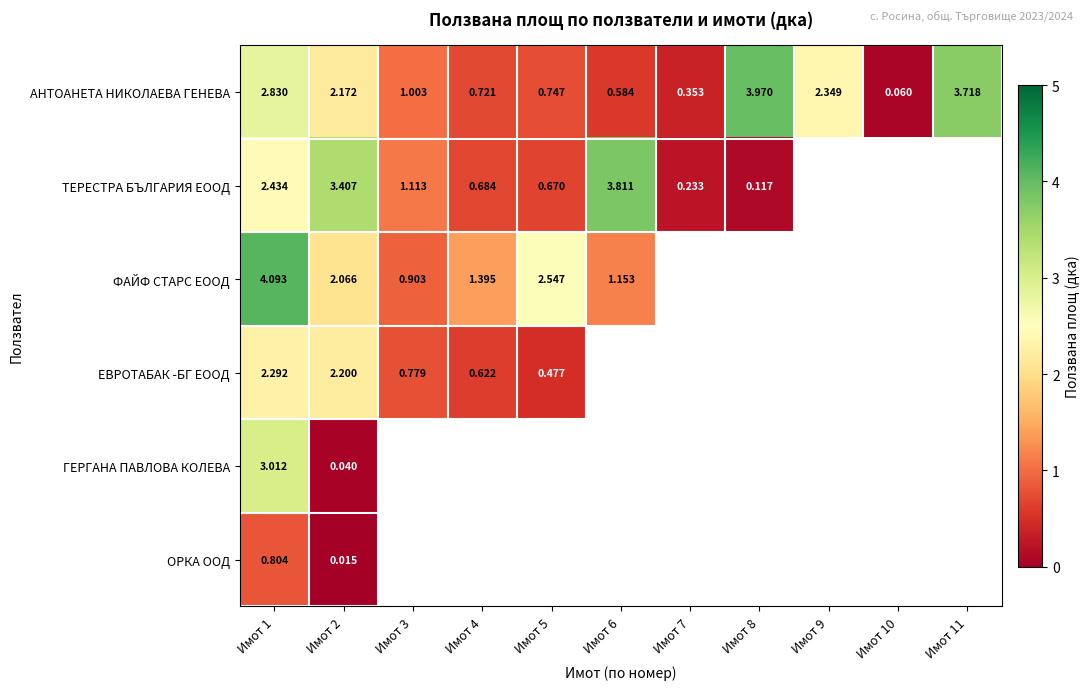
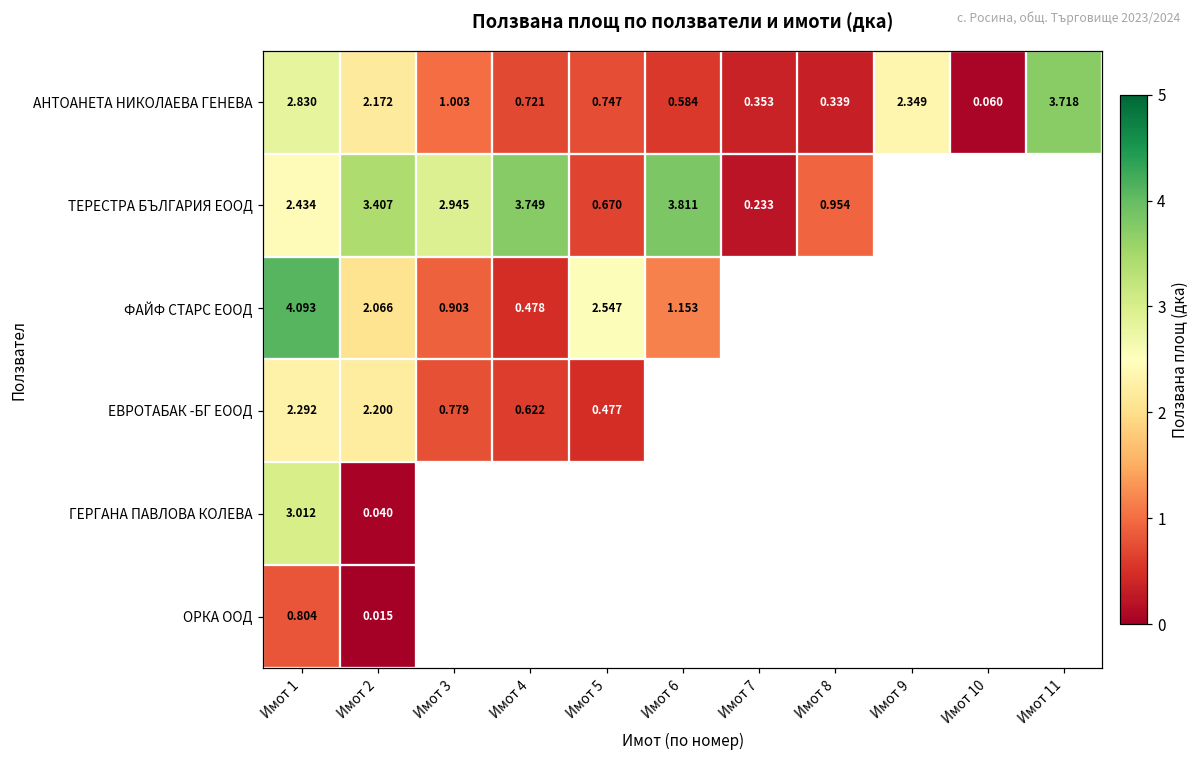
АНТОАНЕТА НИКОЛАЕВА ГЕНЕВА, Имот 8: 3.970 -> 0.339
ТЕРЕСТРА БЪЛГАРИЯ ЕООД, Имот 3: 1.113 -> 2.945
ТЕРЕСТРА БЪЛГАРИЯ ЕООД, Имот 4: 0.684 -> 3.749
ТЕРЕСТРА БЪЛГАРИЯ ЕООД, Имот 8: 0.117 -> 0.954
ФАЙФ СТАРС ЕООД, Имот 4: 1.395 -> 0.478
